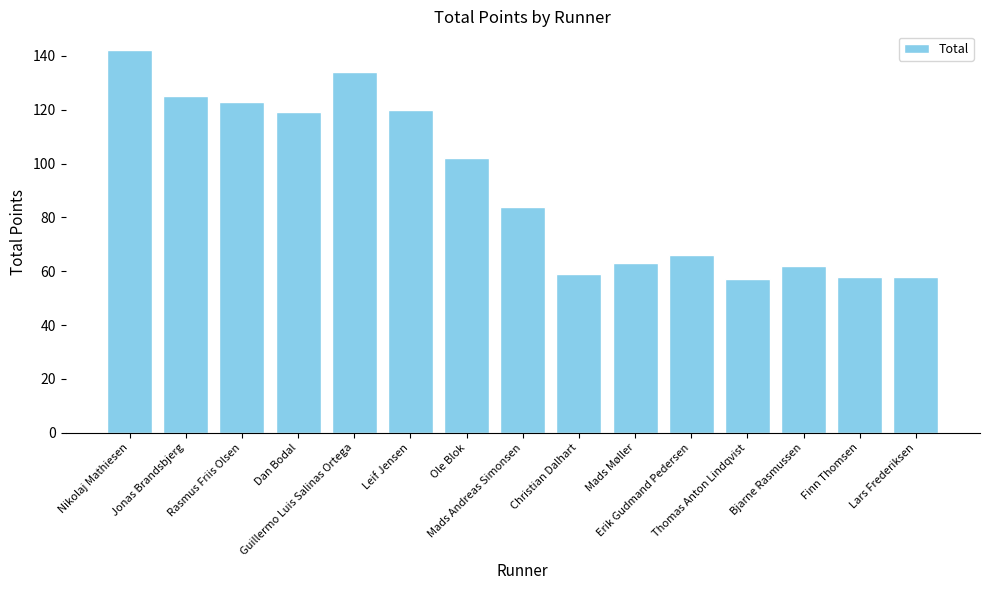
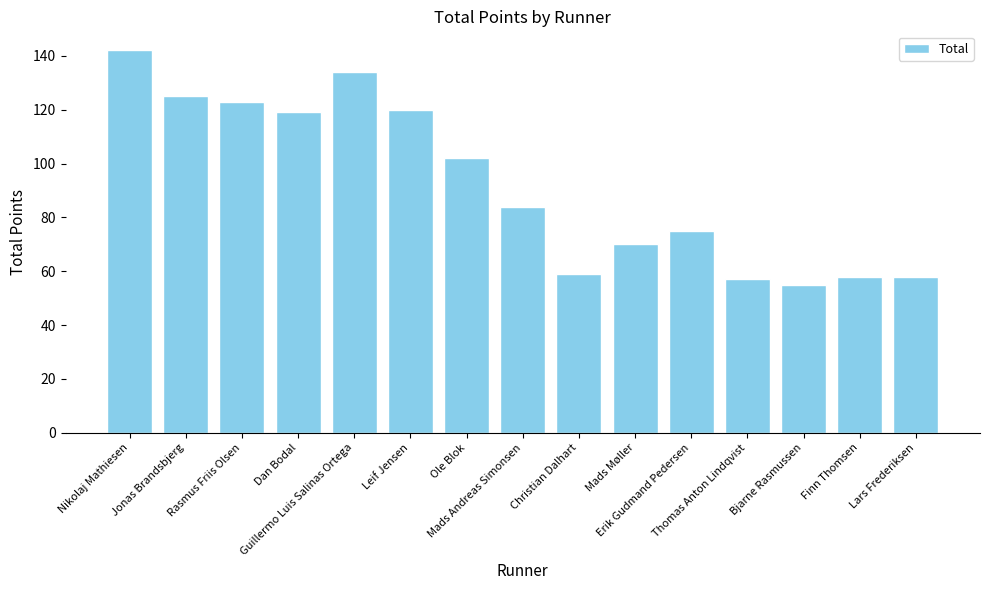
Mads Møller: 63 -> 70
Erik Gudmand Pedersen: 66 -> 75
Bjarne Rasmussen: 62 -> 55
